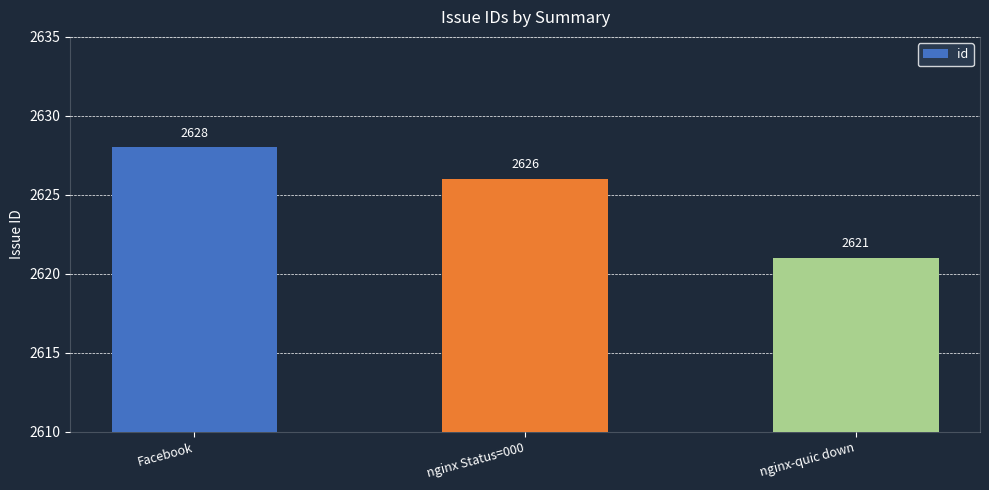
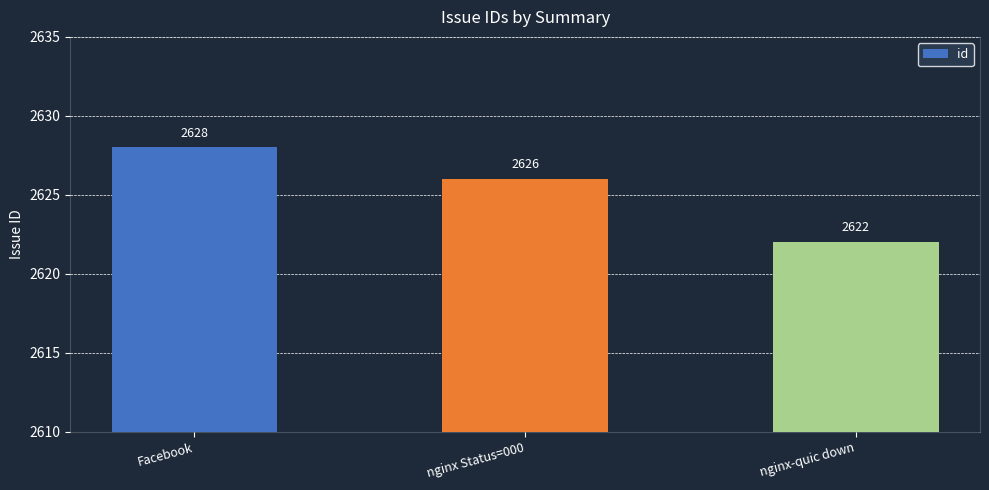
nginx-quic down: 2621 -> 2622
